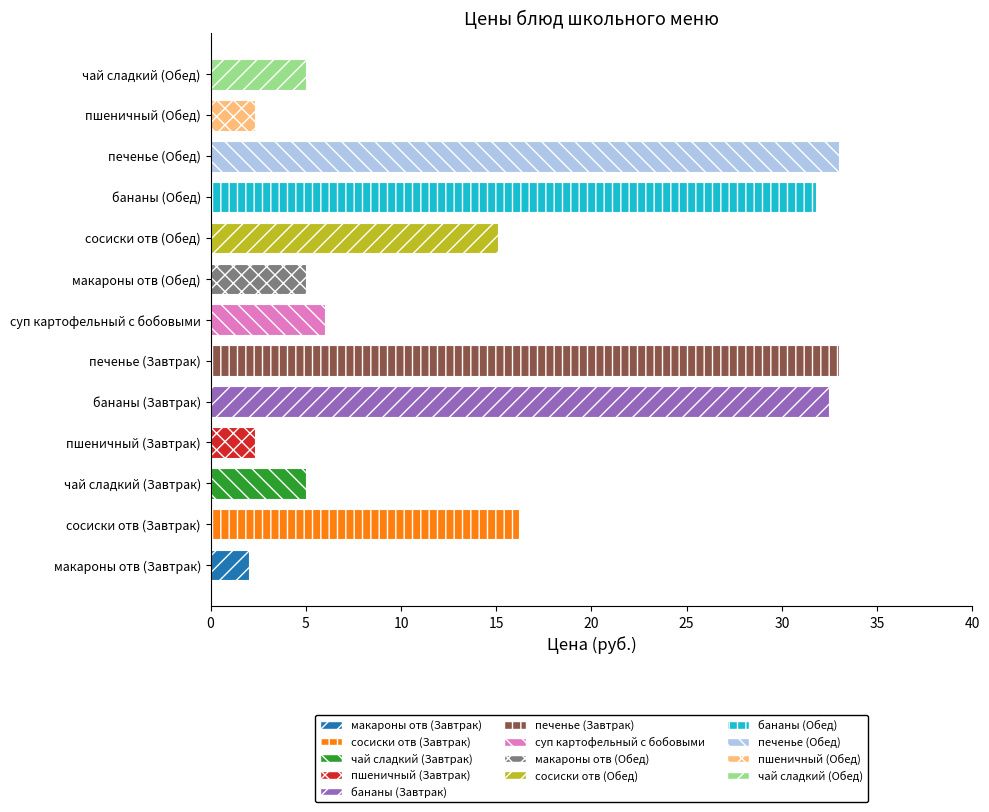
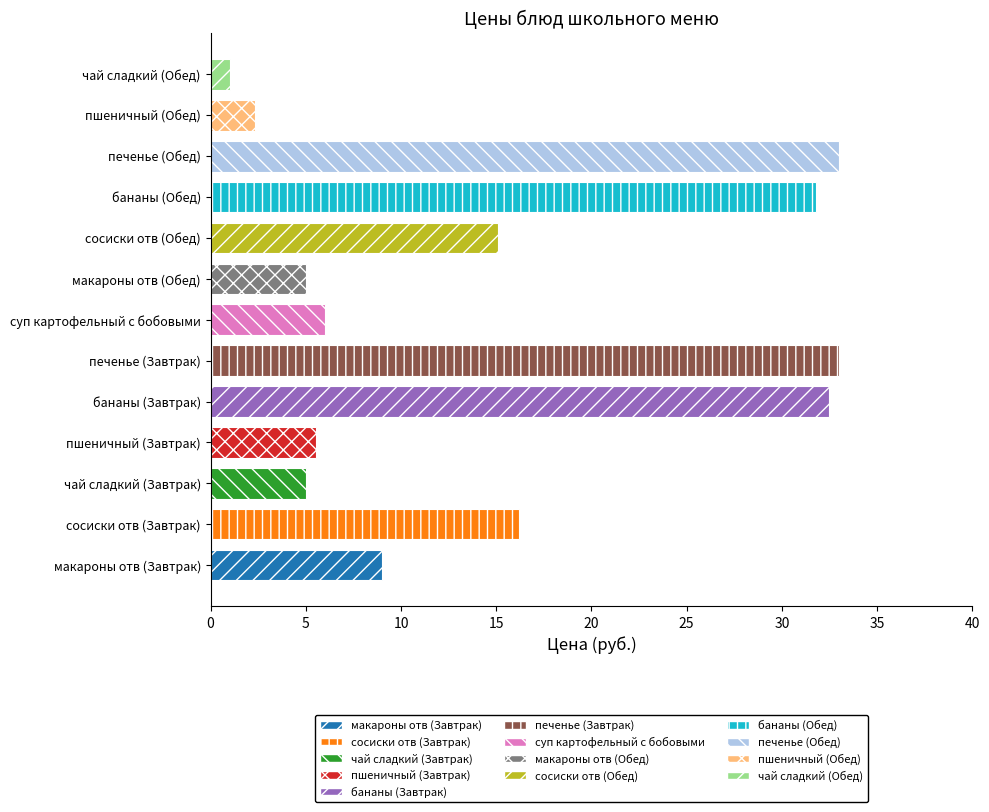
чай сладкий (Обед): 5 -> 1
пшеничный (Завтрак): 2.4 -> 5.5
макароны отв (Завтрак): 2 -> 9
